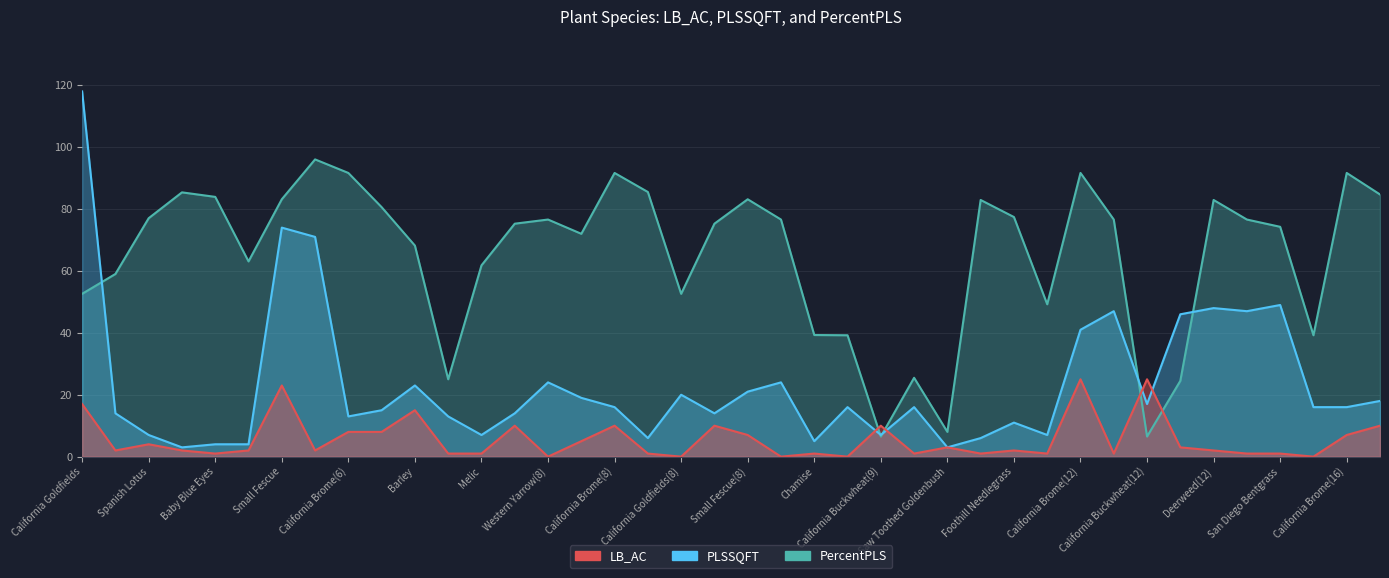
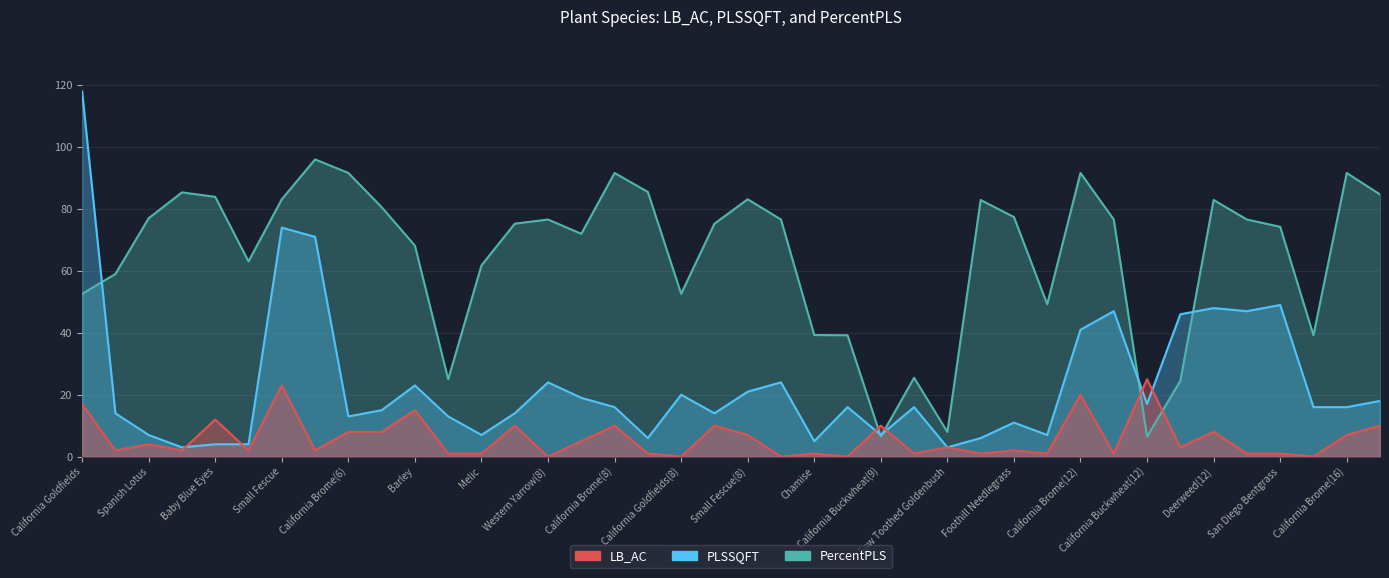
LB_AC, Baby Blue Eyes: 1 -> 12
LB_AC, California Brome(12): 25 -> 20
LB_AC, Deerweed(12): 2 -> 8
